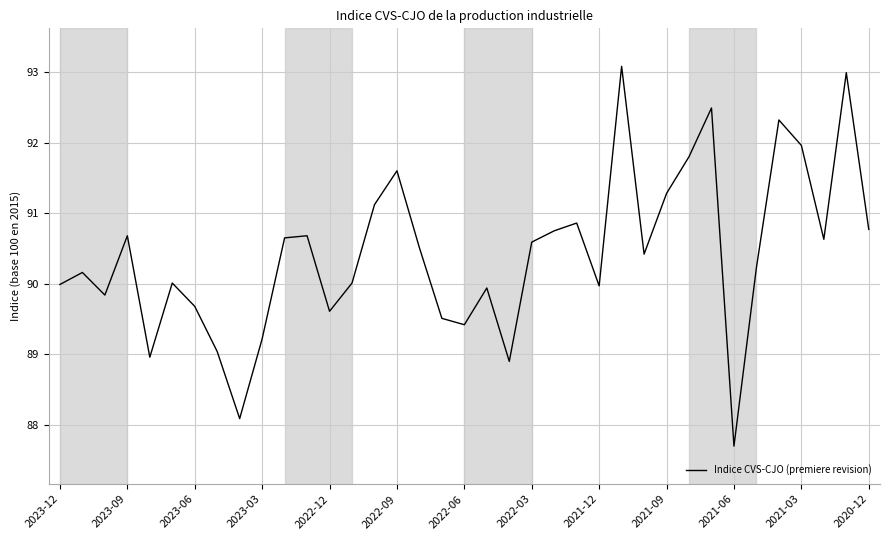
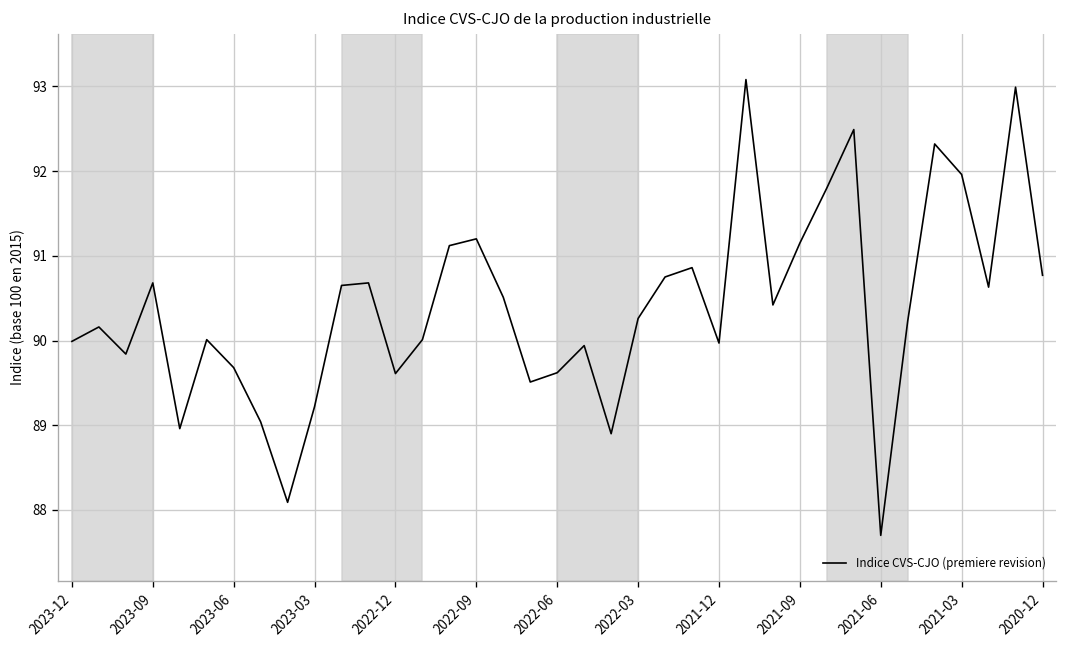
2022-09: 91.6 -> 91.2
2022-06: 89.4 -> 89.6
2022-03: 90.6 -> 90.3
2021-09: 91.3 -> 91.2
